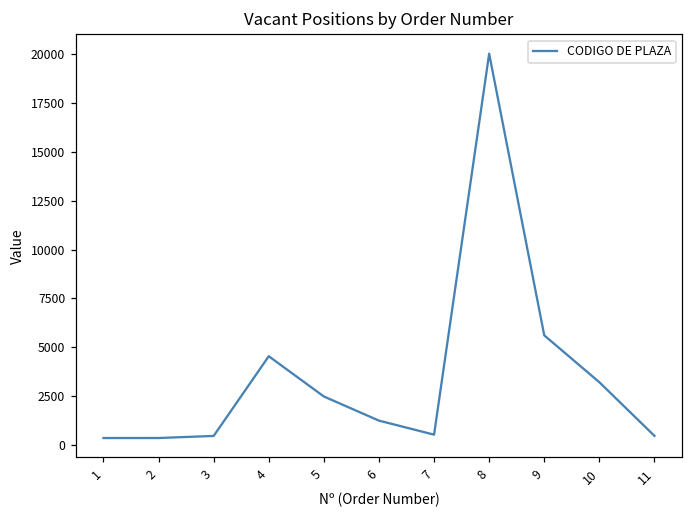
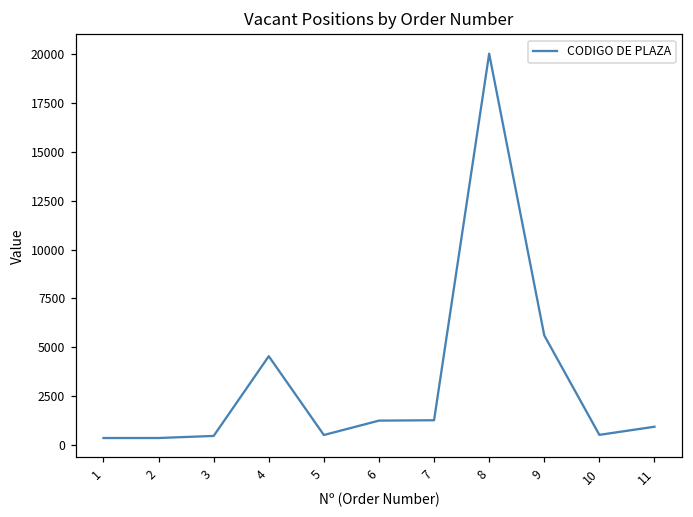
5: 2500 -> 500
7: 500 -> 1300
10: 3200 -> 500
11: 500 -> 900
